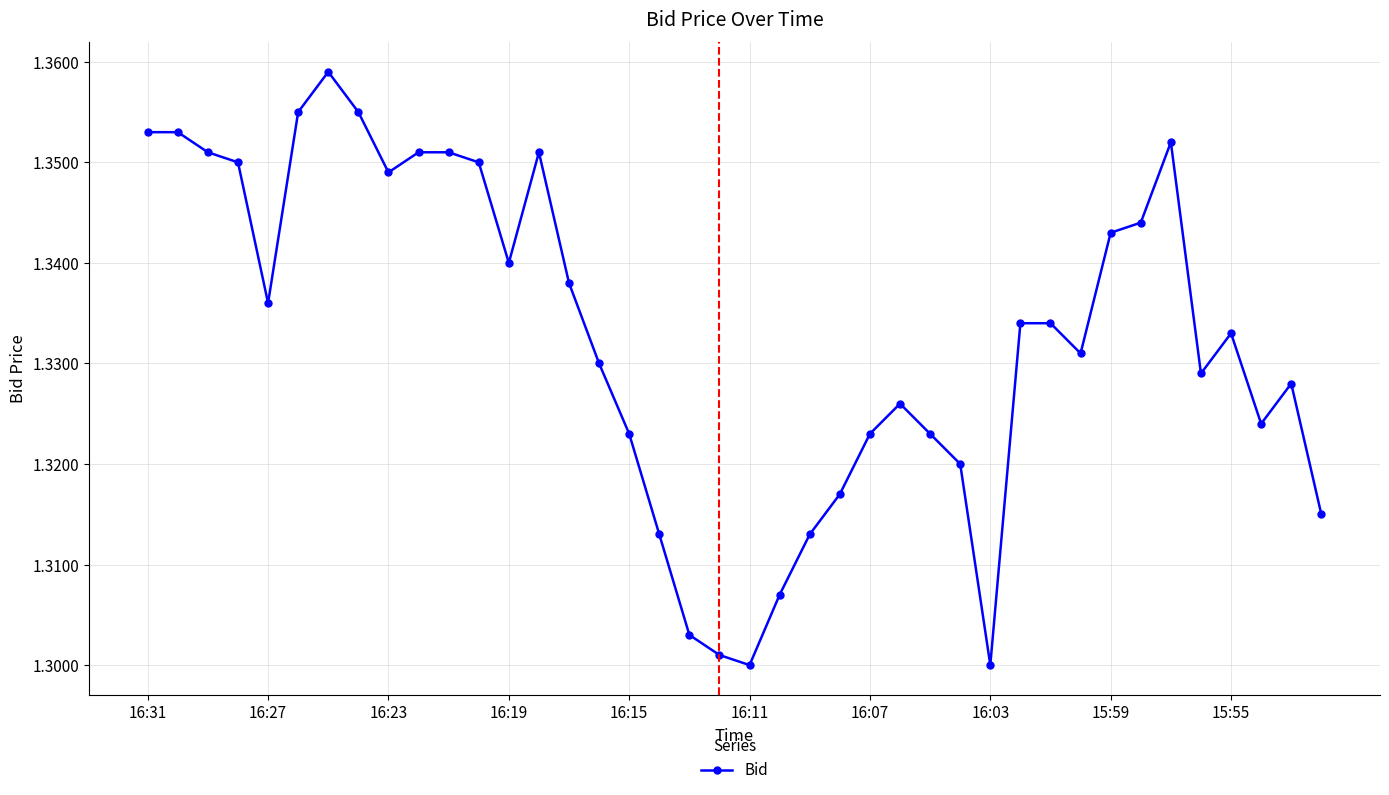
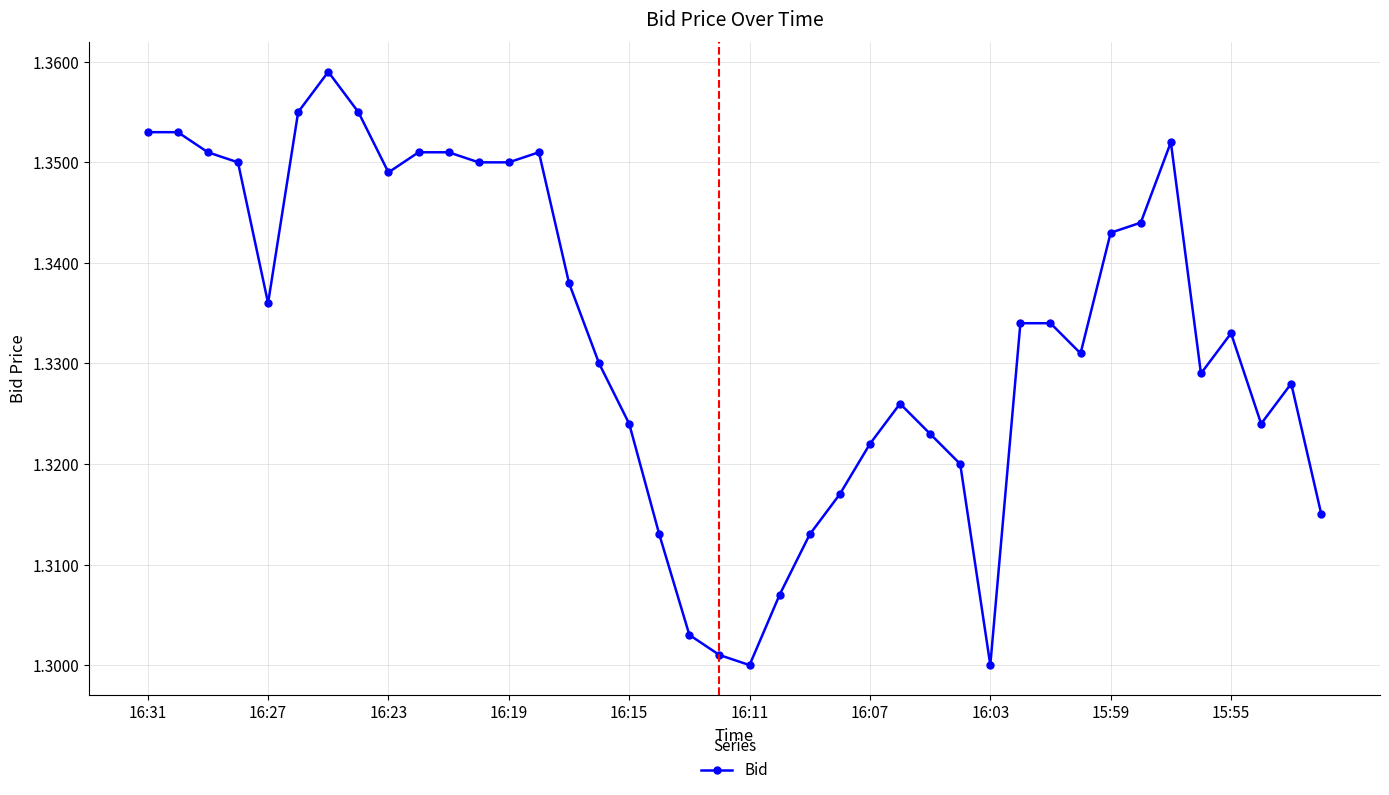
16:19: 1.34 -> 1.35
16:15: 1.323 -> 1.324
16:07: 1.323 -> 1.322
